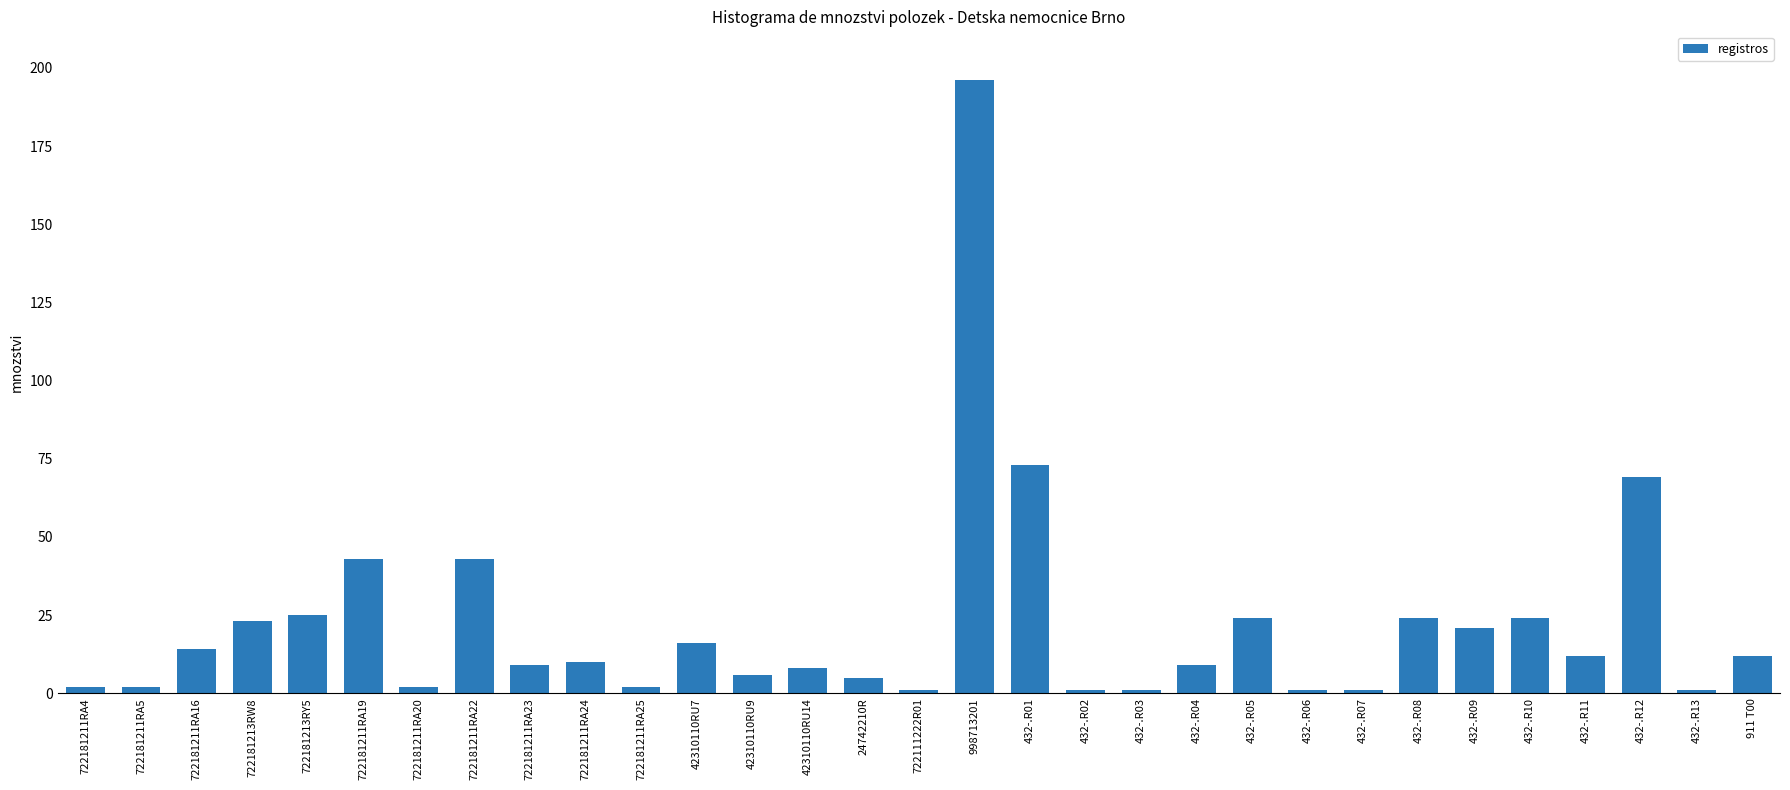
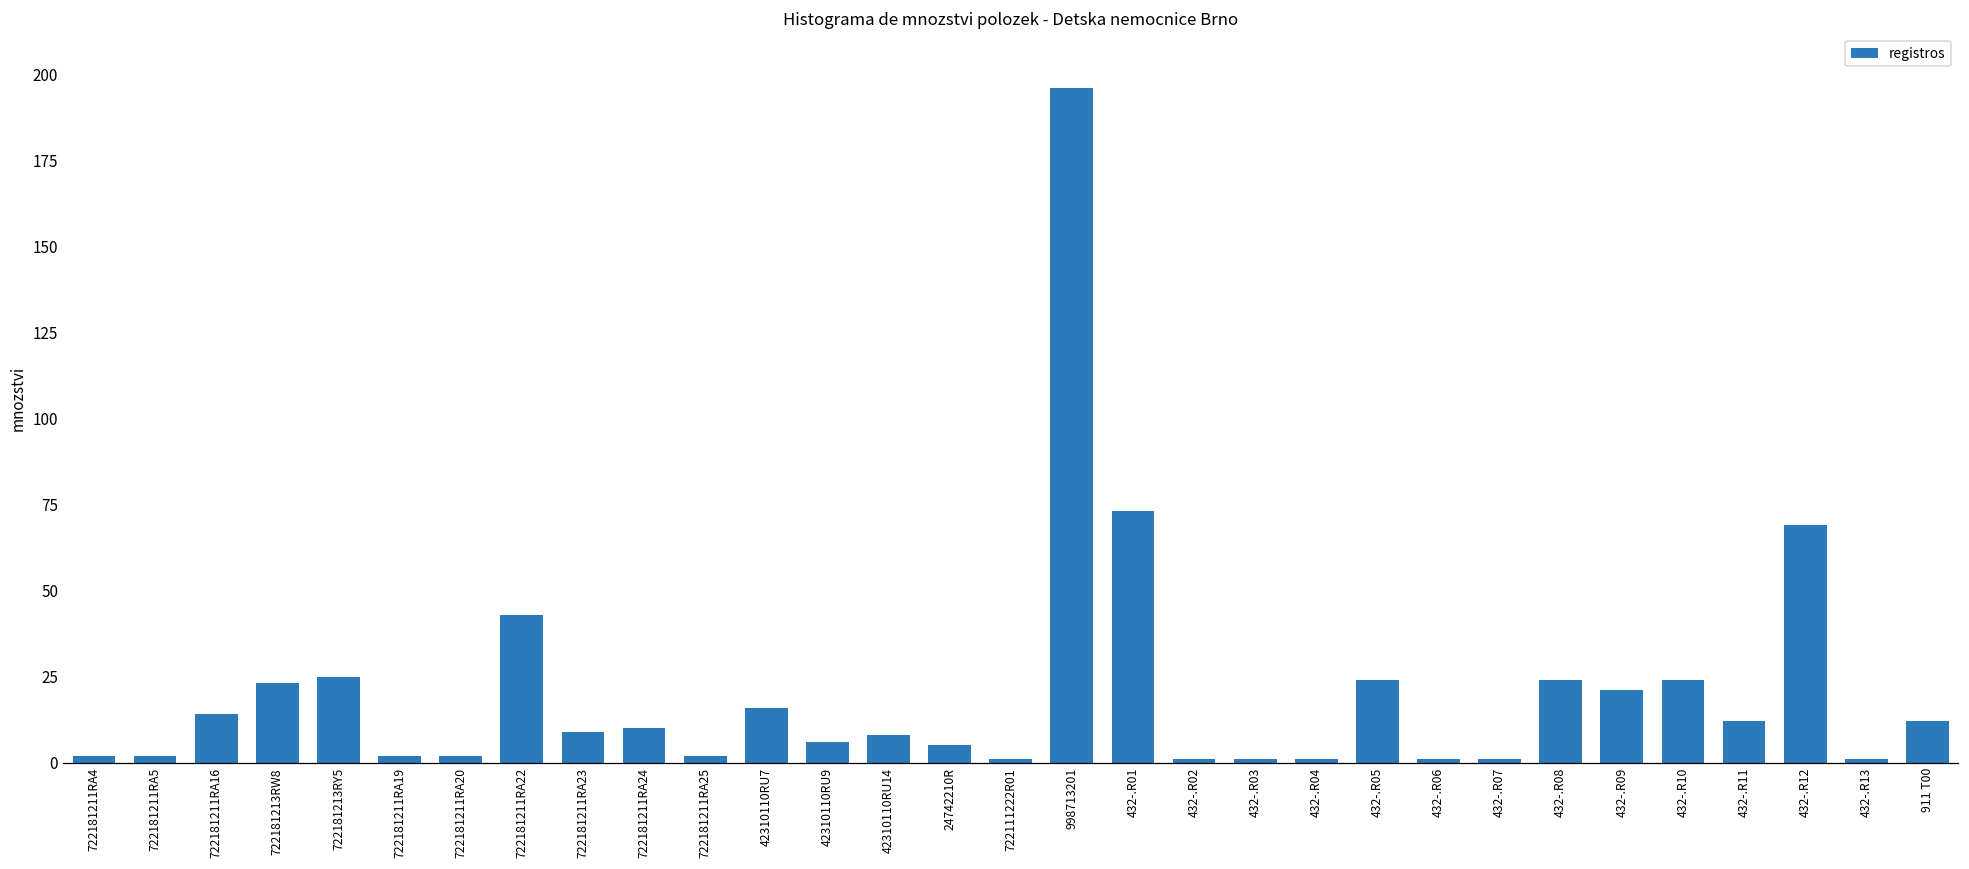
722181211RA19: 43 -> 2
432-.R04: 9 -> 1
